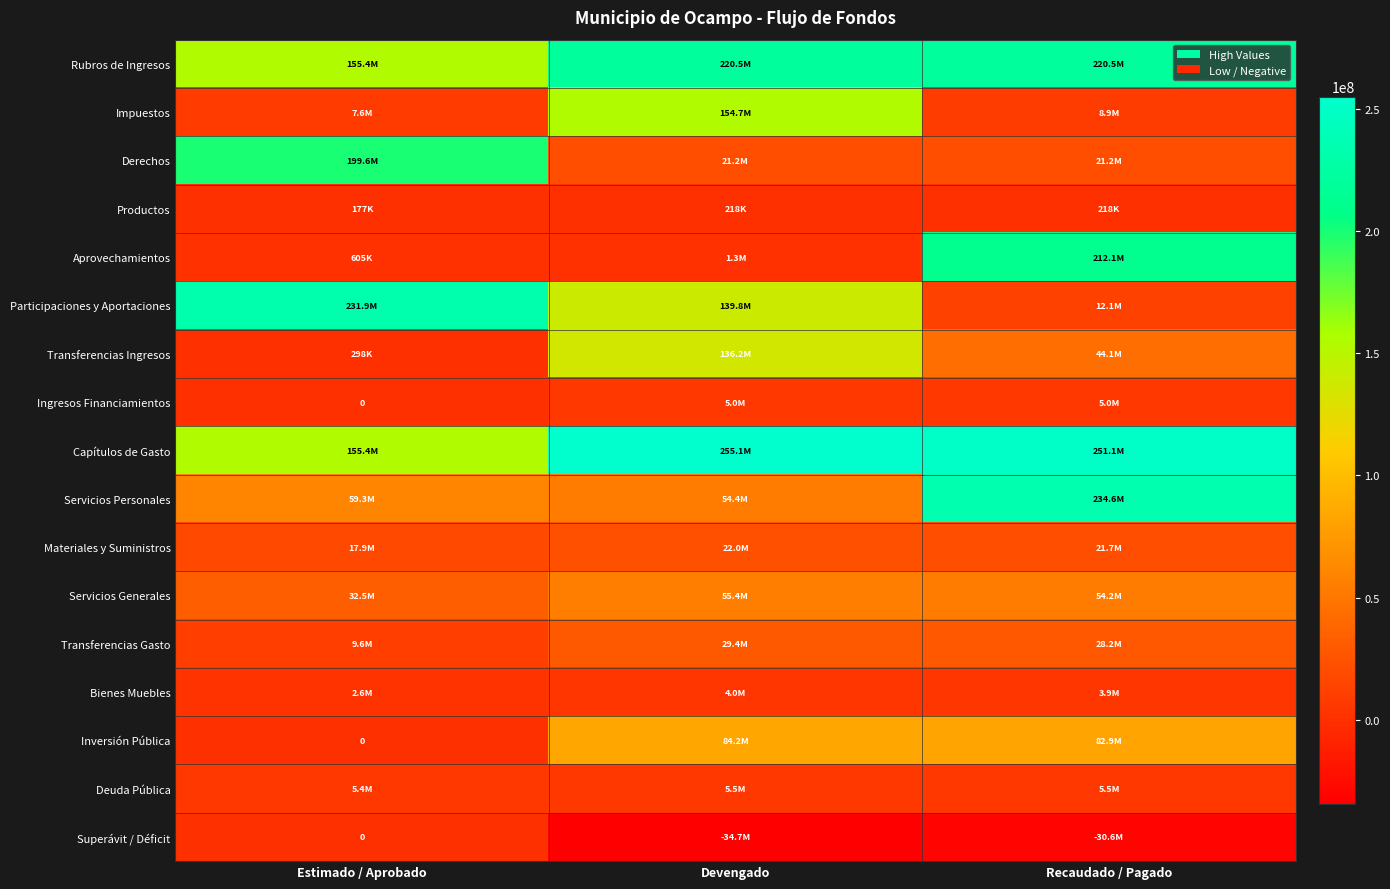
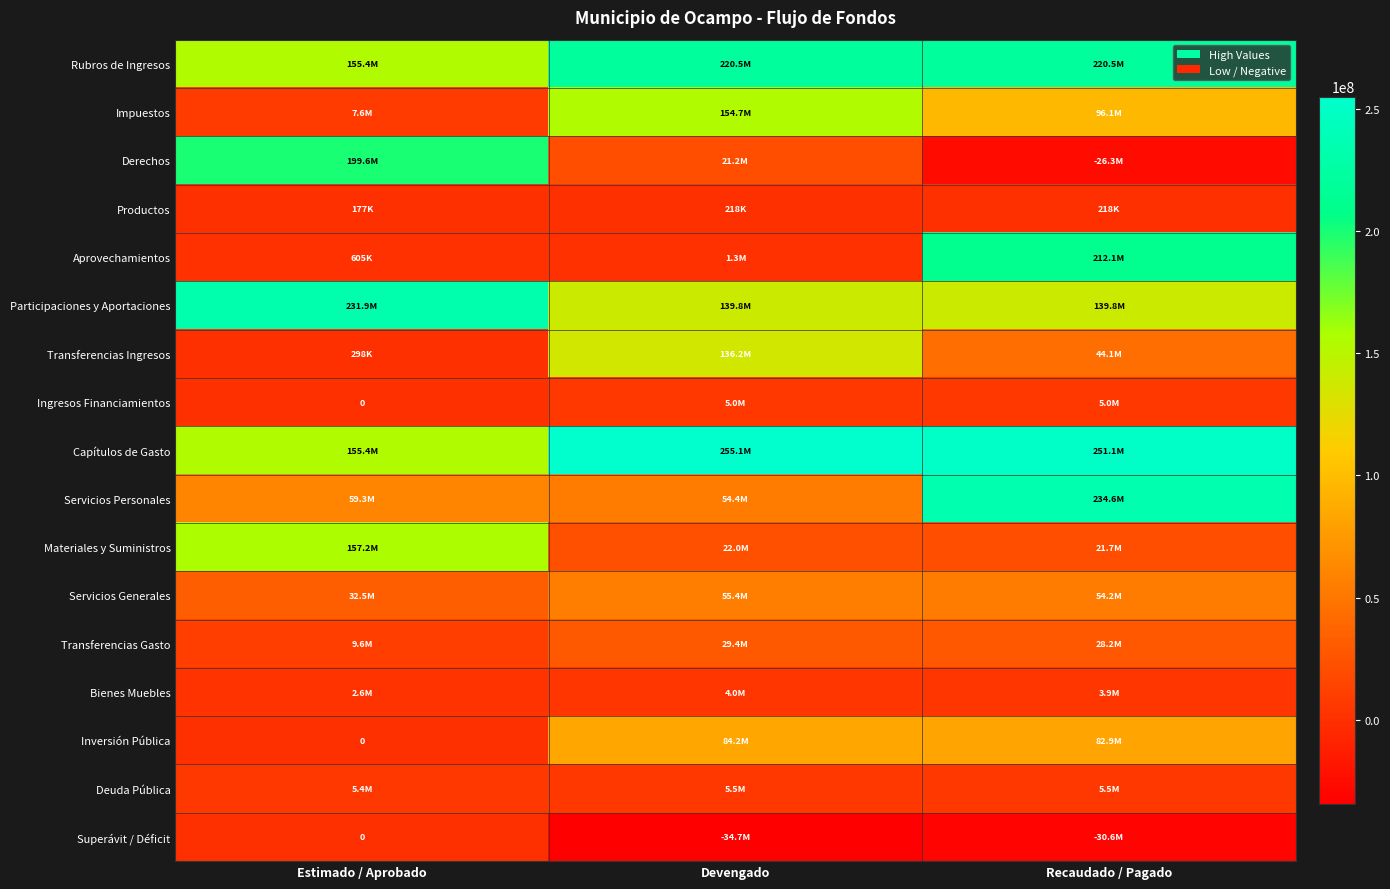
Impuestos, Recaudado / Pagado: 8.9M -> 96.1M
Derechos, Recaudado / Pagado: 21.2M -> -26.3M
Participaciones y Aportaciones, Recaudado / Pagado: 12.1M -> 139.8M
Materiales y Suministros, Estimado / Aprobado: 17.9M -> 157.2M
